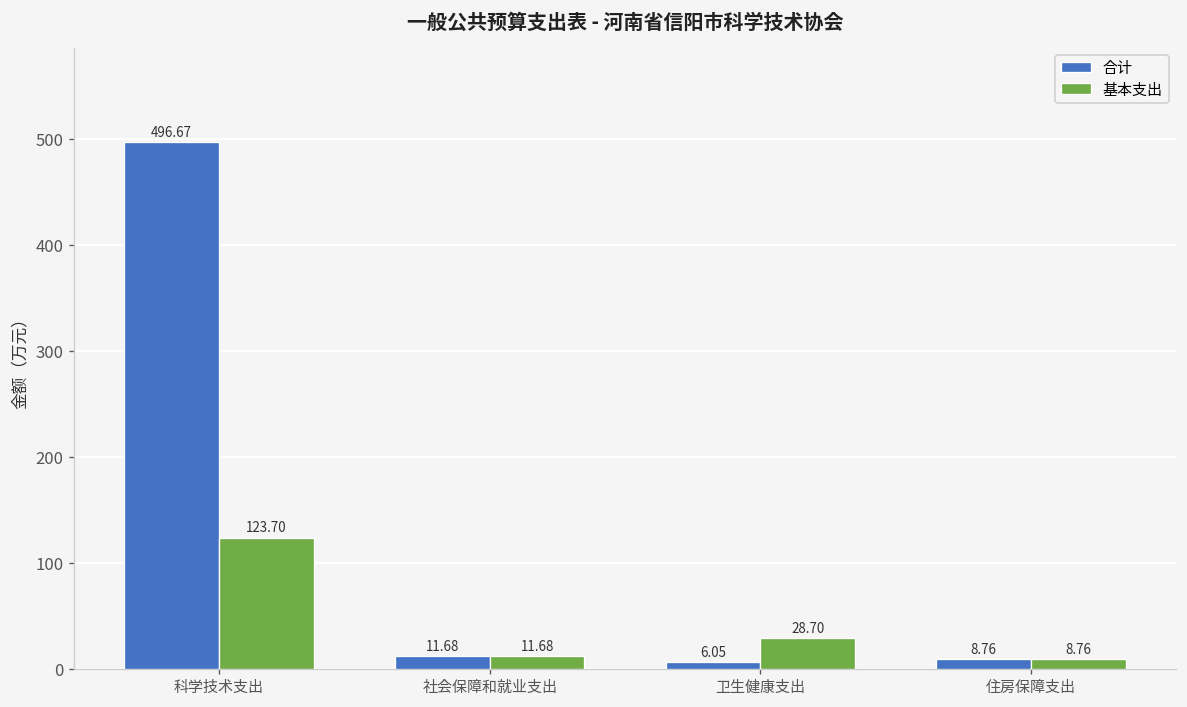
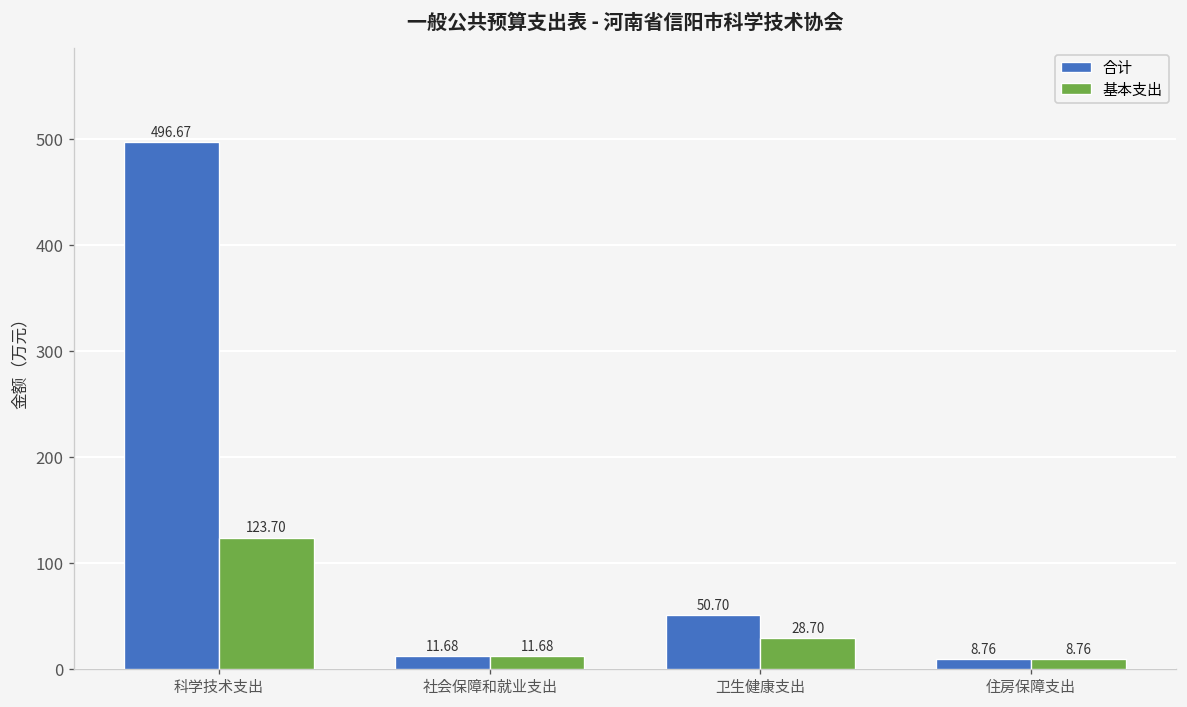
合计, 卫生健康支出: 6.05 -> 50.70
